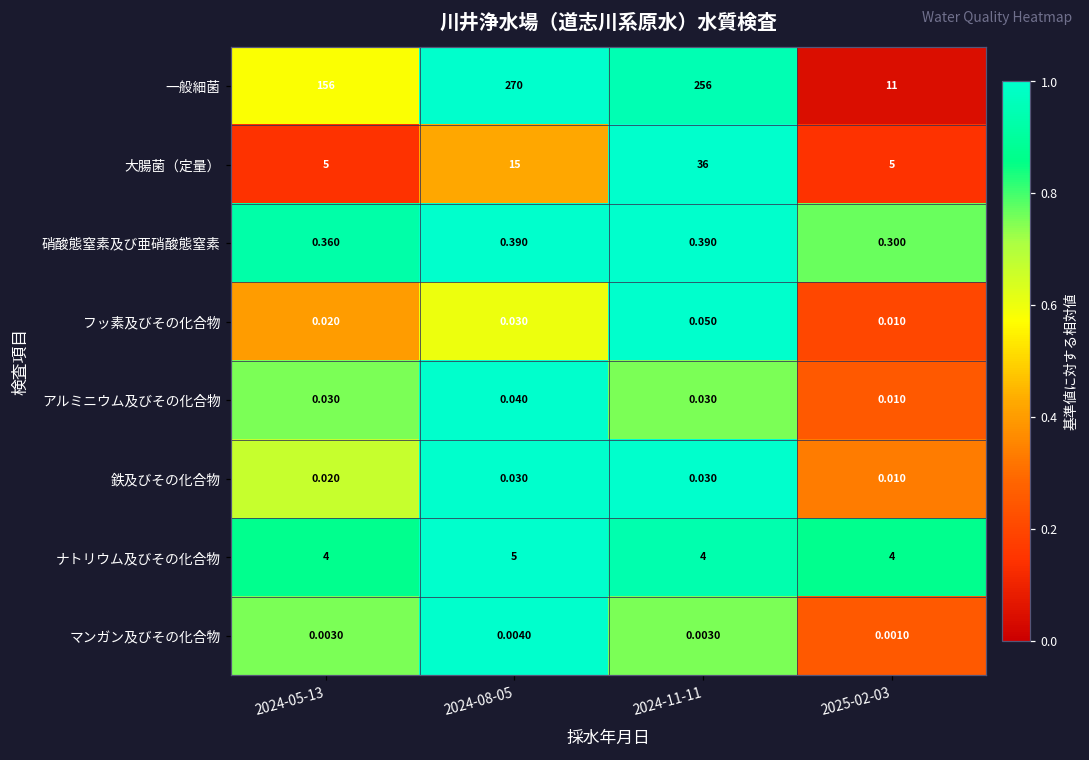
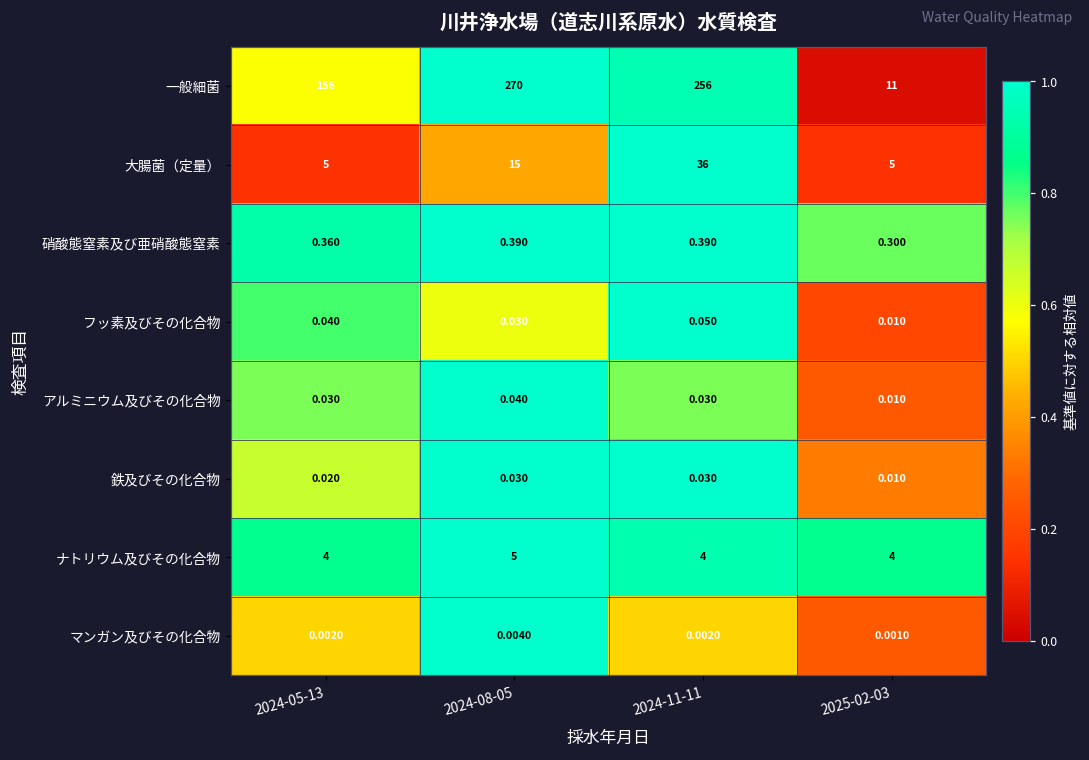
フッ素及びその化合物, 2024-05-13: 0.020 -> 0.040
マンガン及びその化合物, 2024-05-13: 0.0030 -> 0.0020
マンガン及びその化合物, 2024-11-11: 0.0030 -> 0.0020
